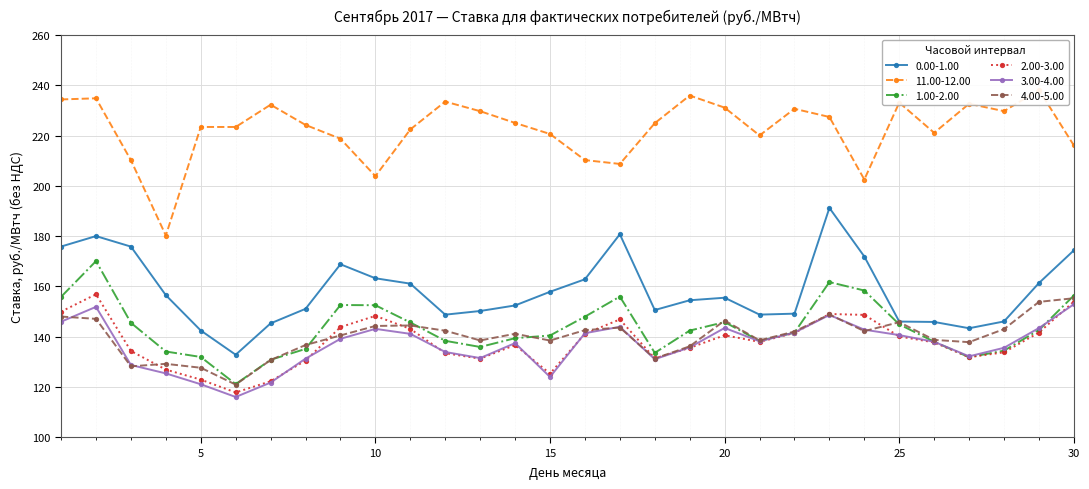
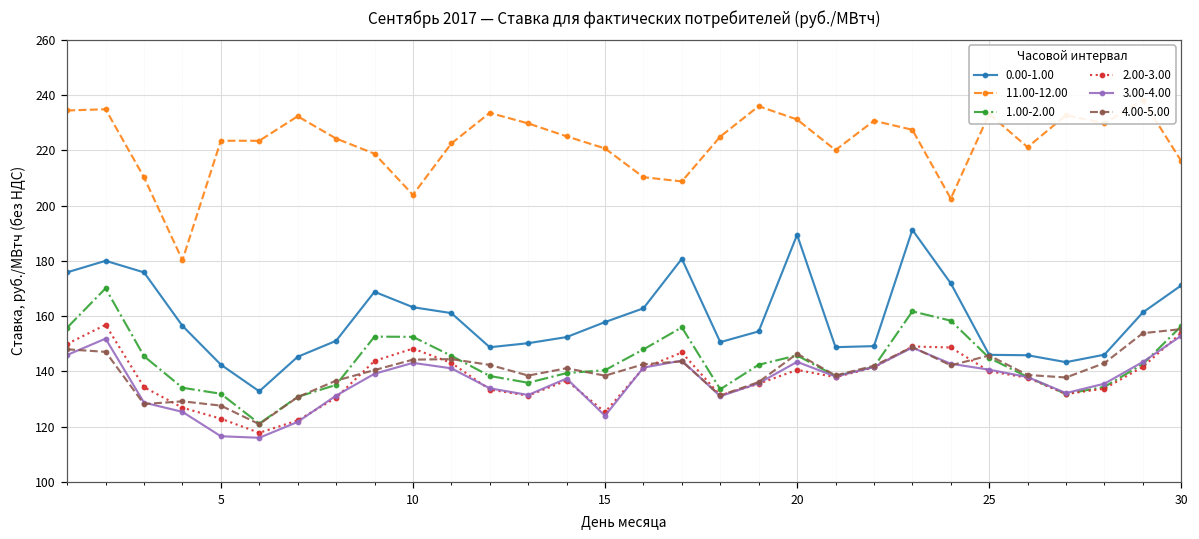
3.00-4.00, 5: 121 -> 117
0.00-1.00, 20: 156 -> 189
0.00-1.00, 30: 174 -> 171
